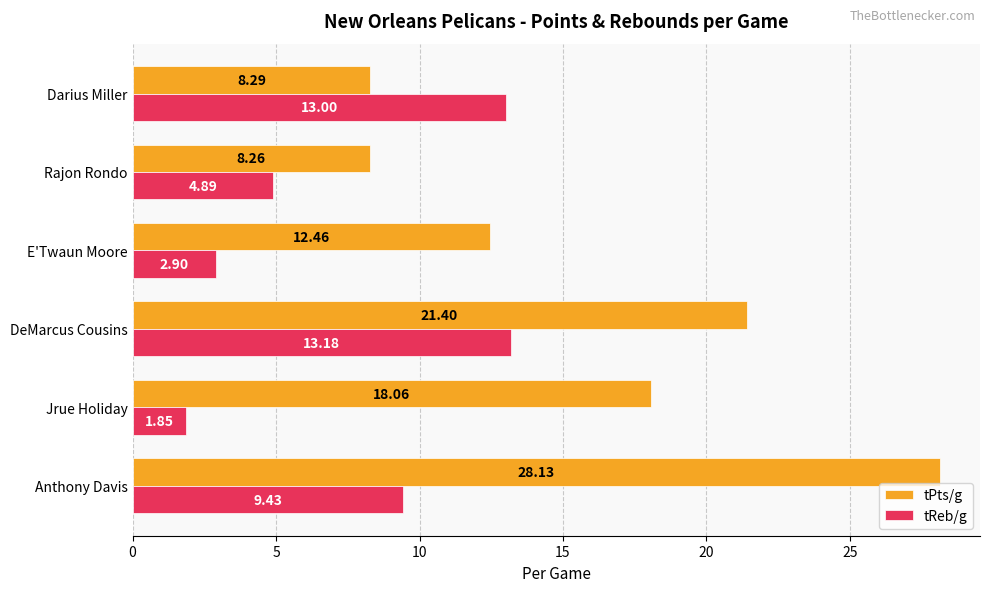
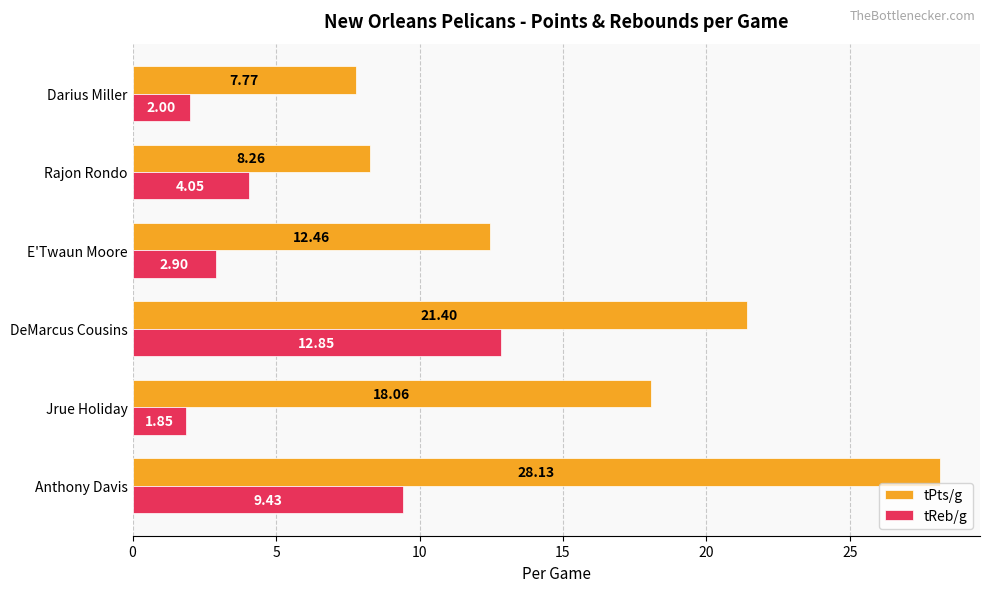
tPts/g, Darius Miller: 8.29 -> 7.77
tReb/g, Darius Miller: 13.00 -> 2.00
tReb/g, Rajon Rondo: 4.89 -> 4.05
tReb/g, DeMarcus Cousins: 13.18 -> 12.85
